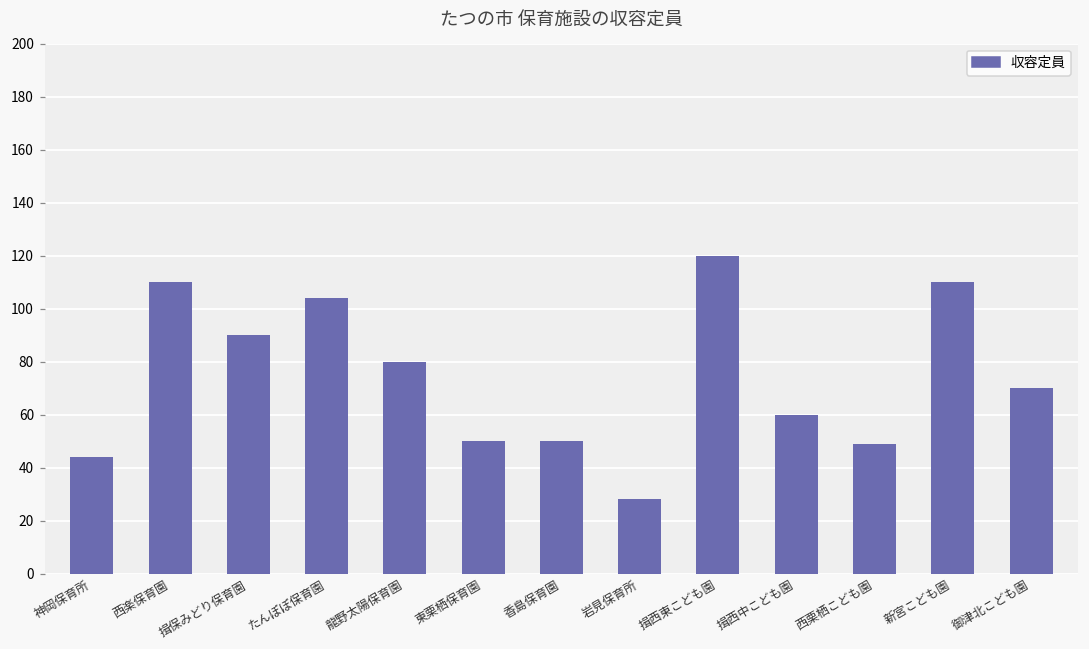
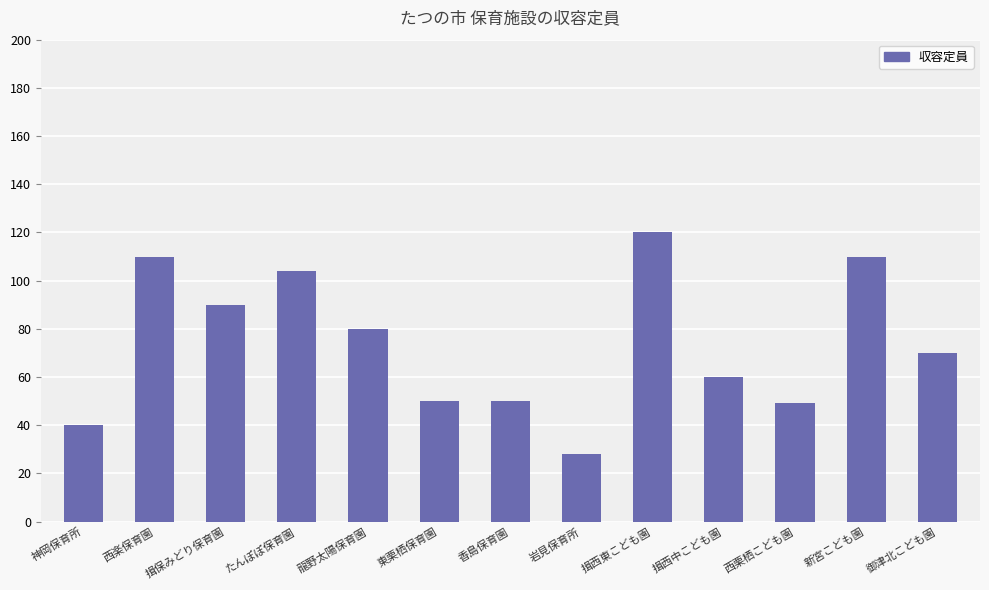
神岡保育所: 44 -> 40
